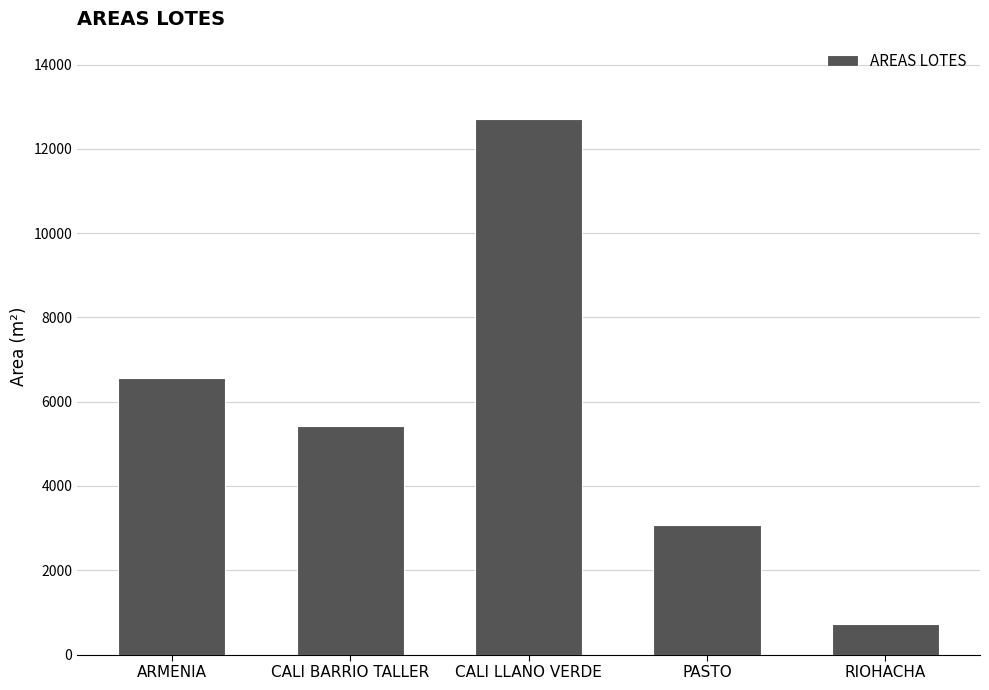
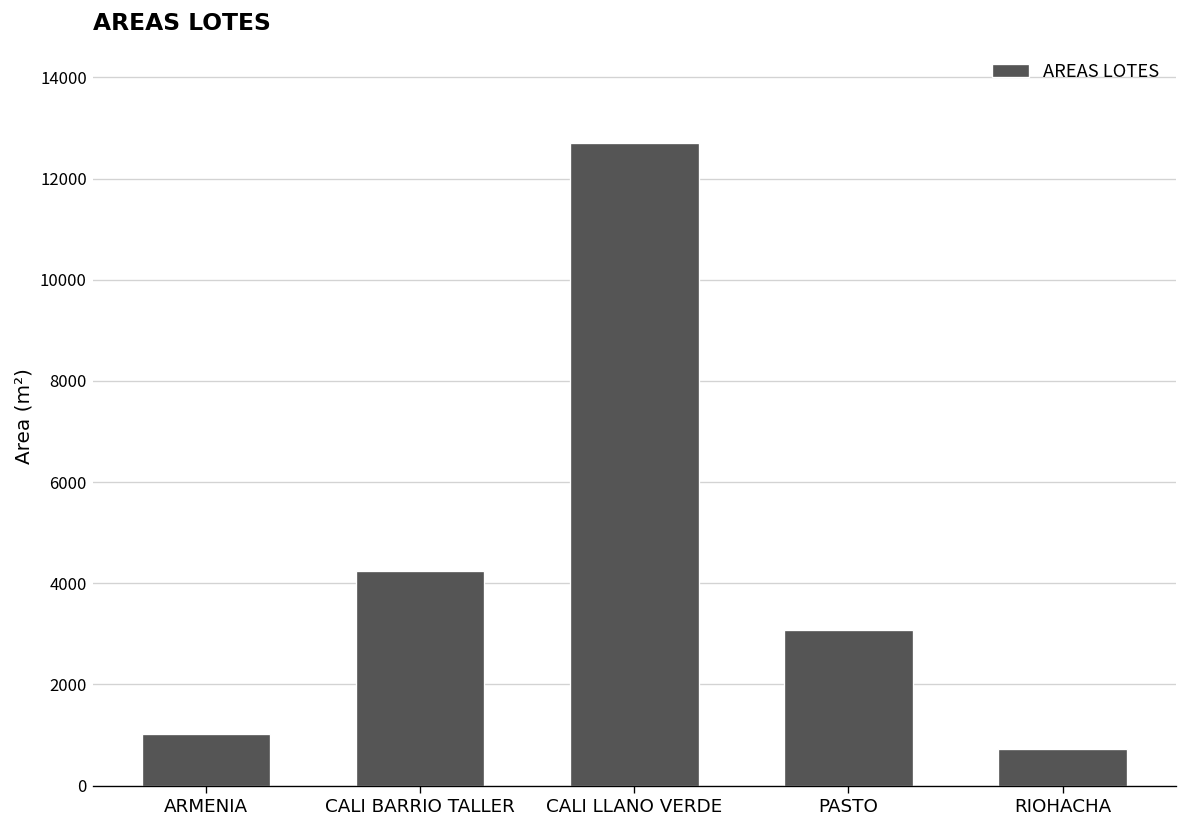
ARMENIA: 6600 -> 1000
CALI BARRIO TALLER: 5400 -> 4200
